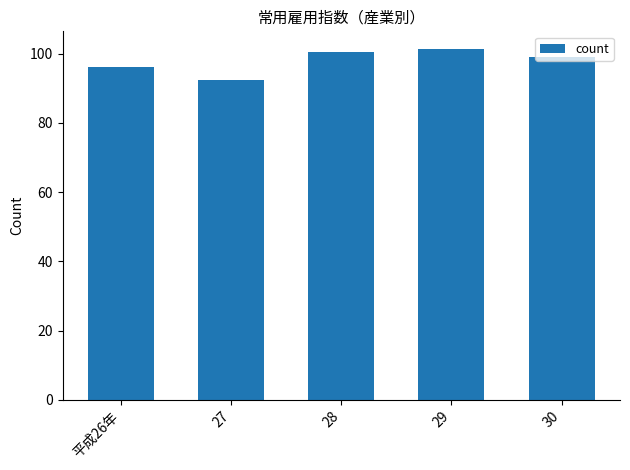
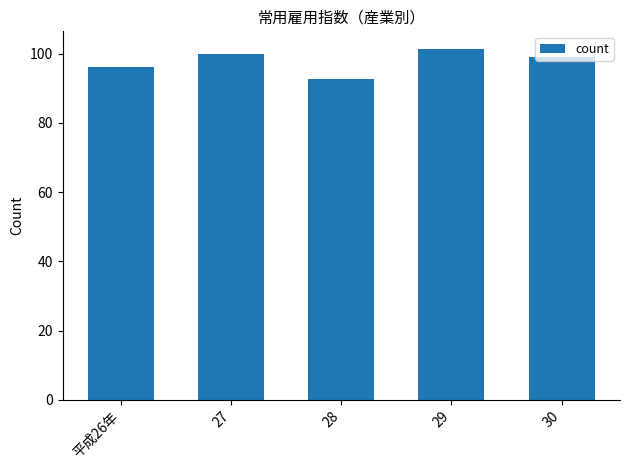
27: 92 -> 100
28: 101 -> 93
